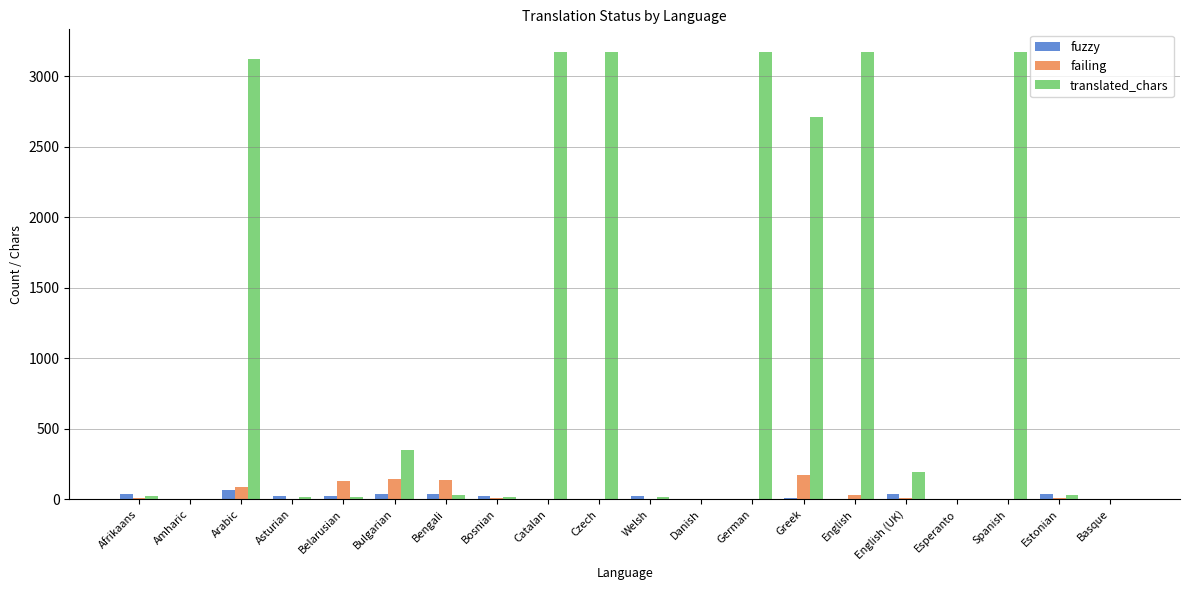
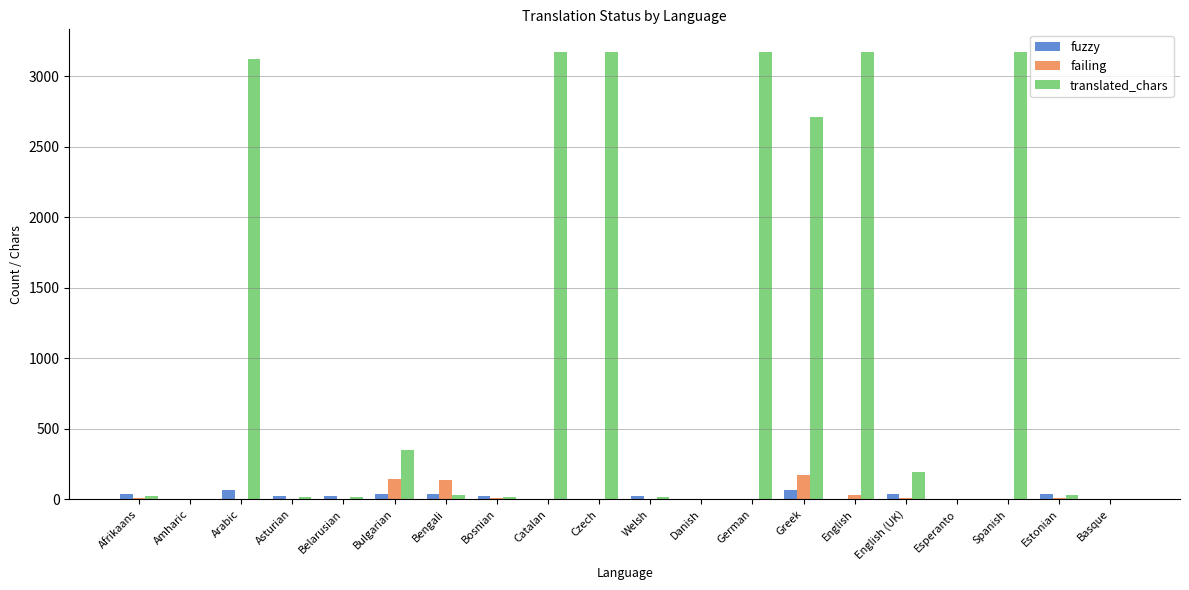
failing, Arabic: 90 -> 0
failing, Belarusian: 130 -> 0
fuzzy, Greek: 10 -> 70
